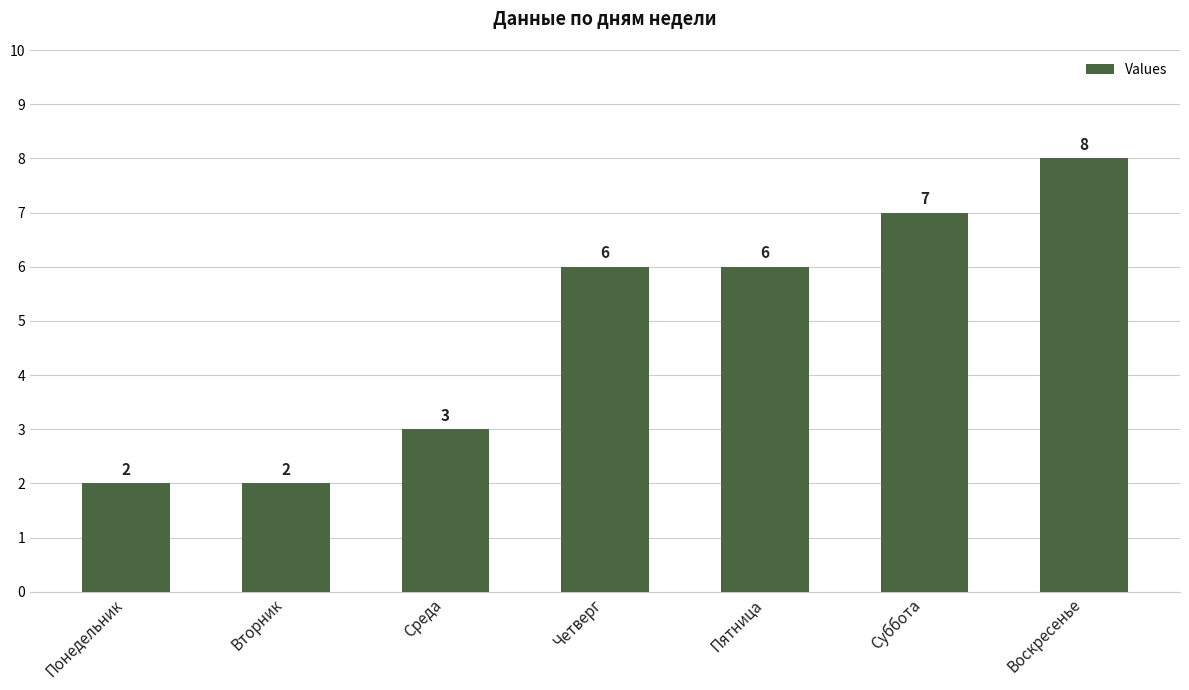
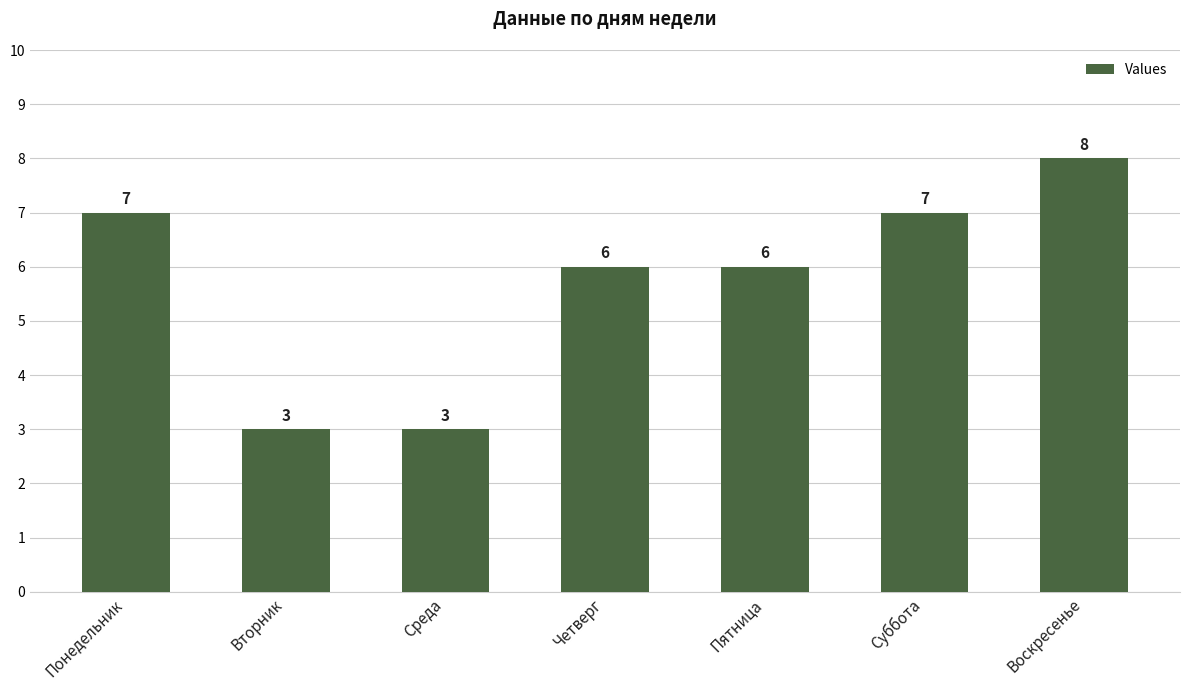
Понедельник: 2 -> 7
Вторник: 2 -> 3
